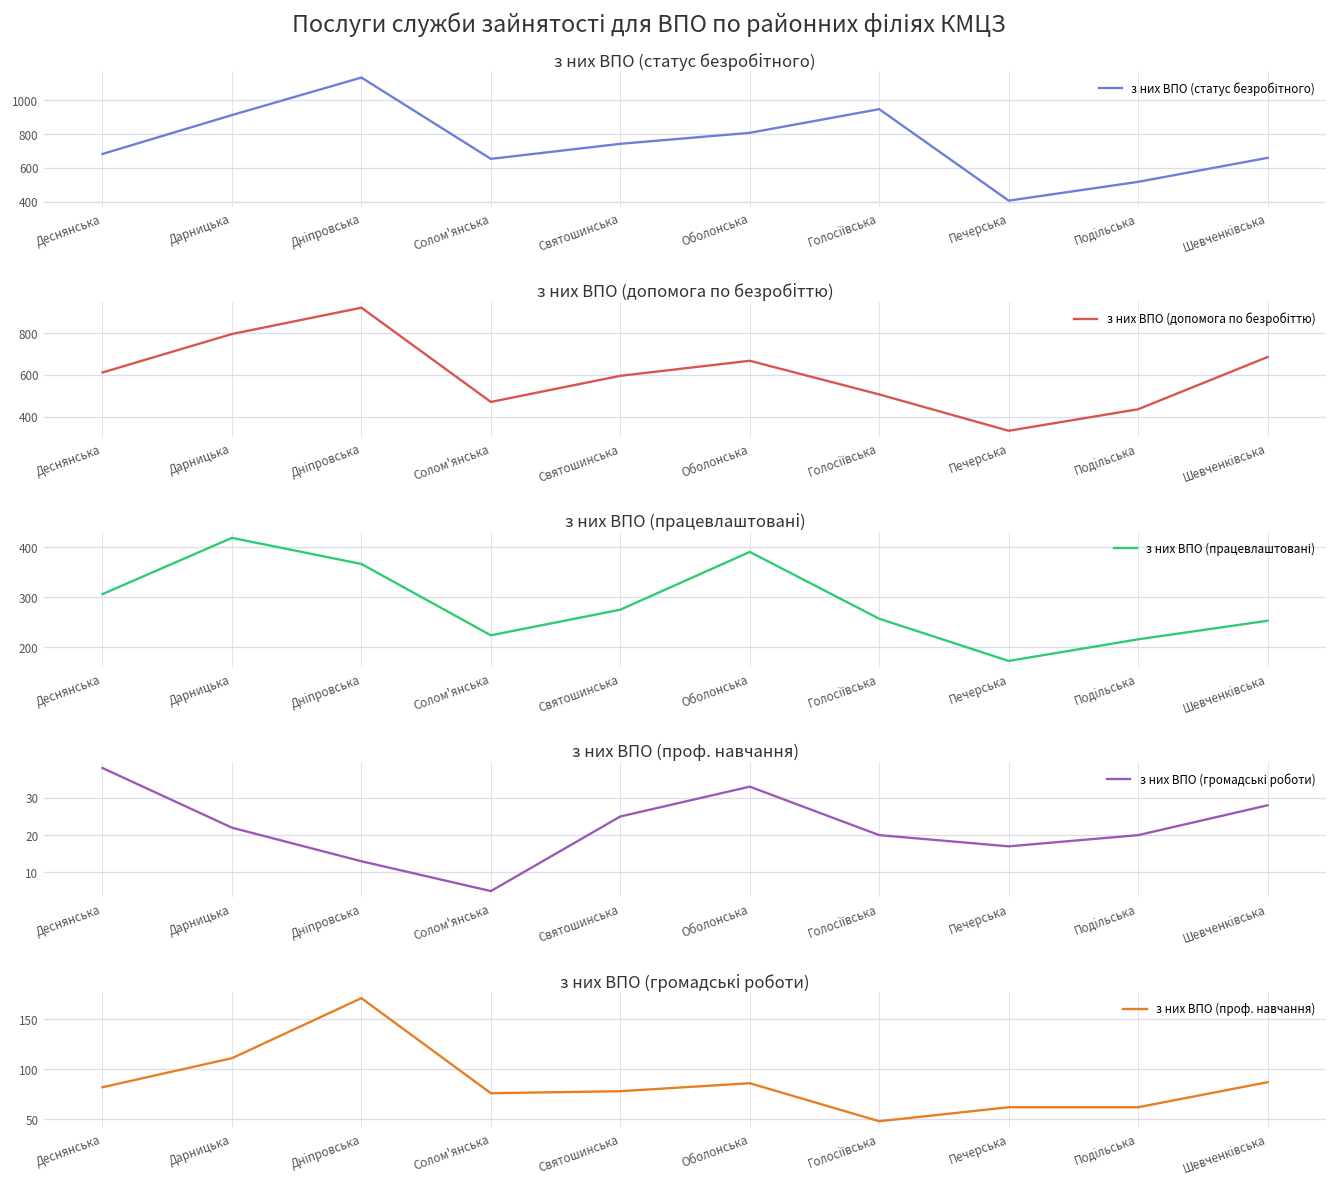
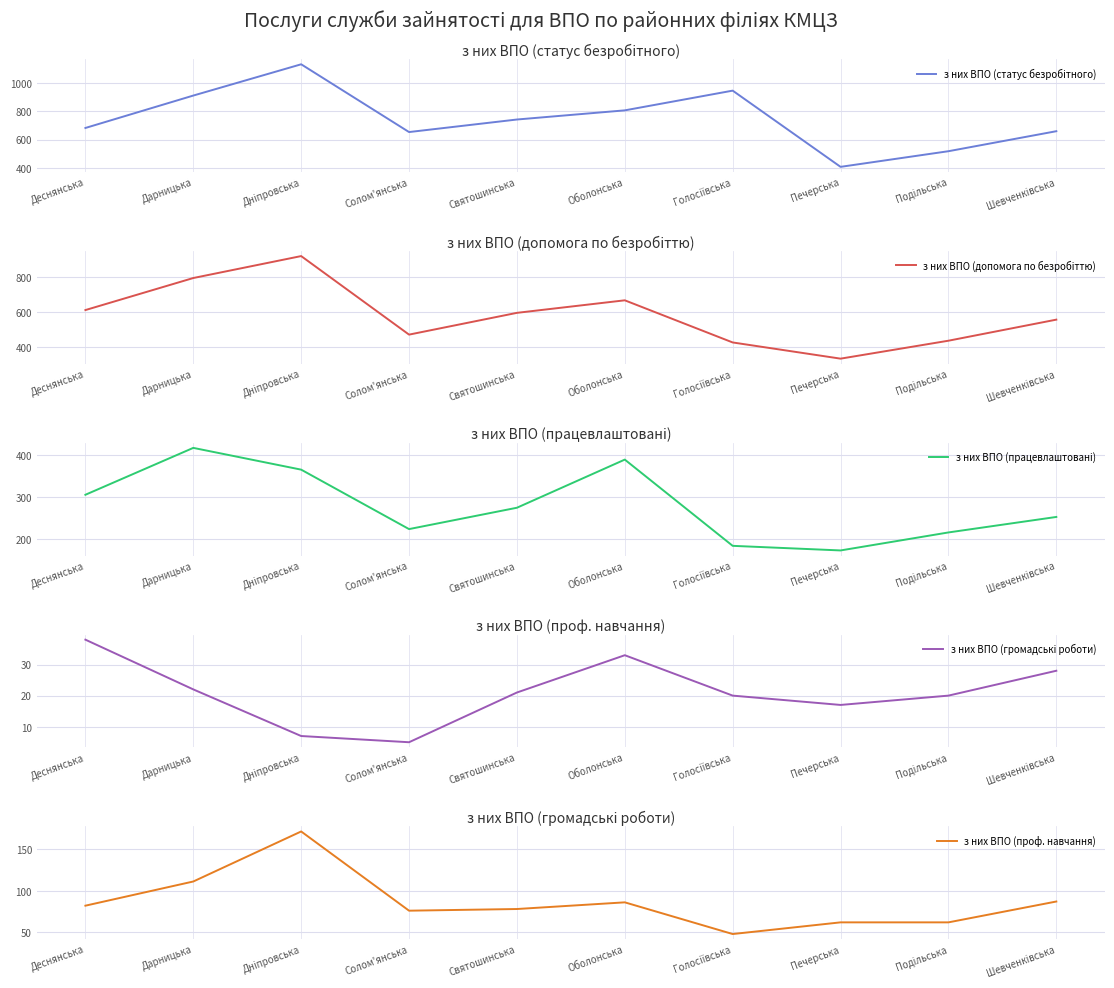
з них ВПО (допомога по безробіттю), Голосiївська: 510 -> 430
з них ВПО (допомога по безробіттю), Шевченкiвська: 690 -> 560
з них ВПО (працевлаштовані), Голосiївська: 260 -> 180
з них ВПО (проф. навчання), Днiпровська: 13 -> 7
з них ВПО (проф. навчання), Святошинська: 25 -> 21
